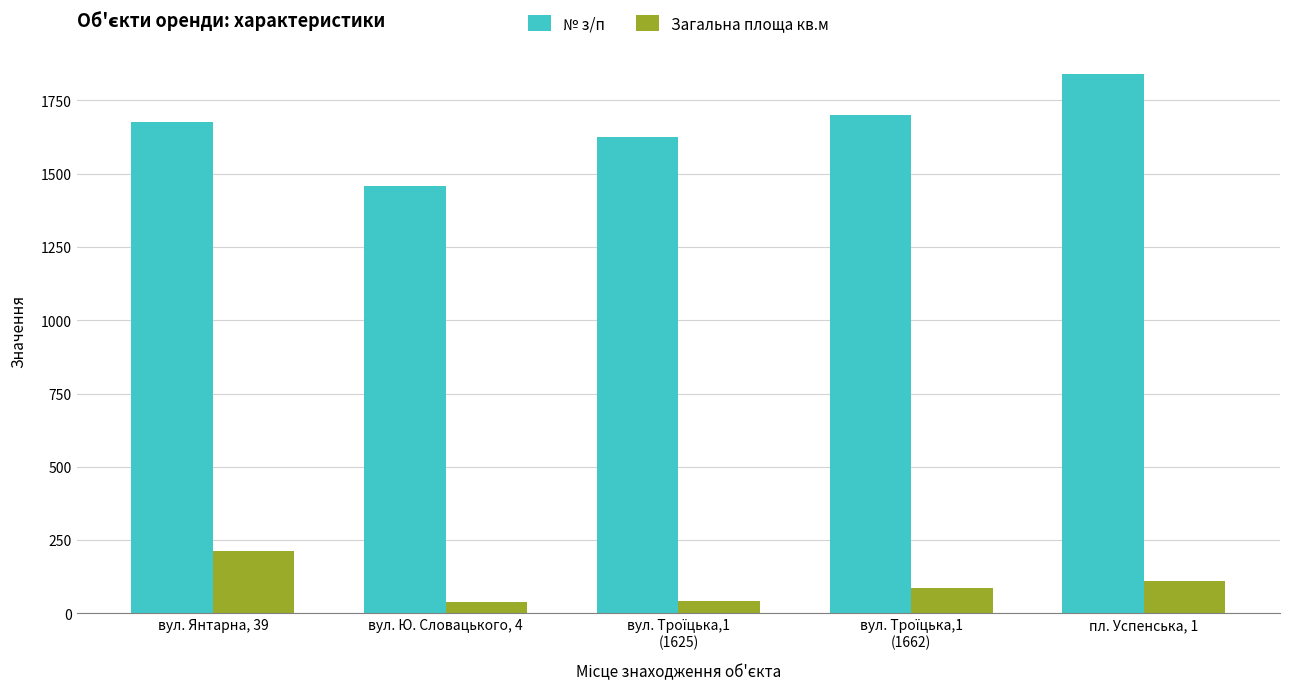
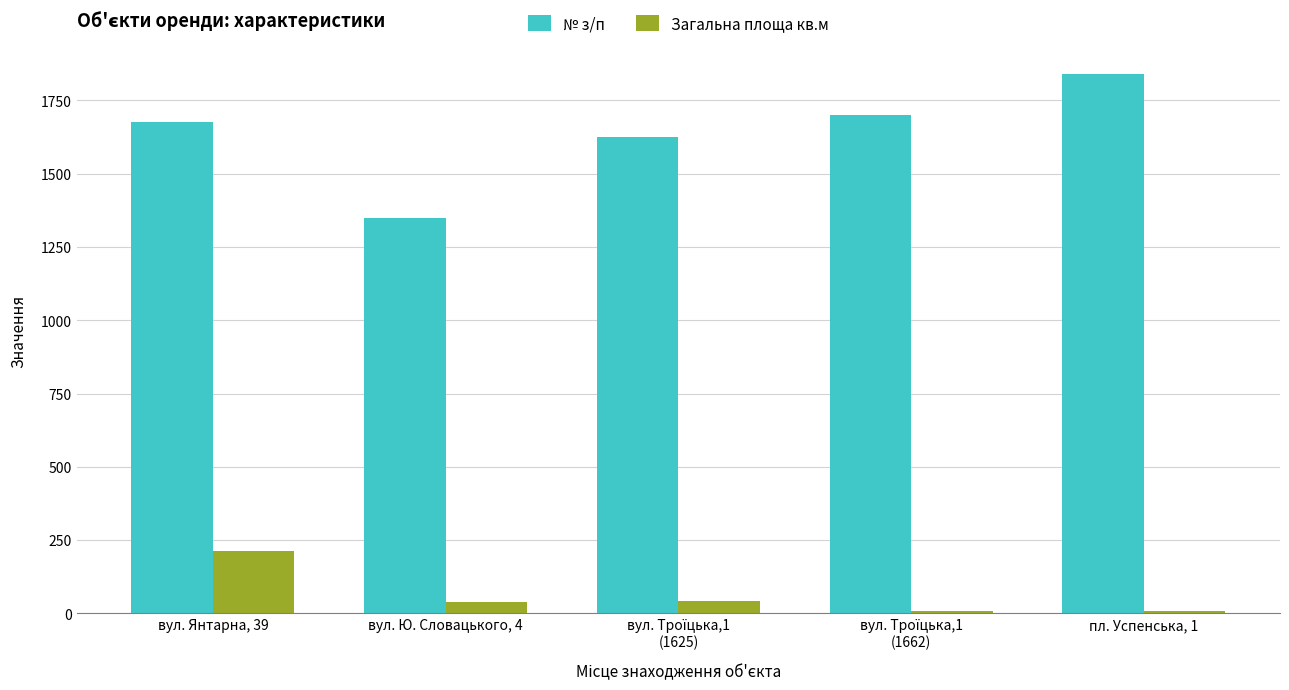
№ з/п, вул. Ю. Словацького, 4: 1460 -> 1350
Загальна площа кв.м, вул. Троїцька,1 (1662): 90 -> 10
Загальна площа кв.м, пл. Успенська, 1: 110 -> 10
